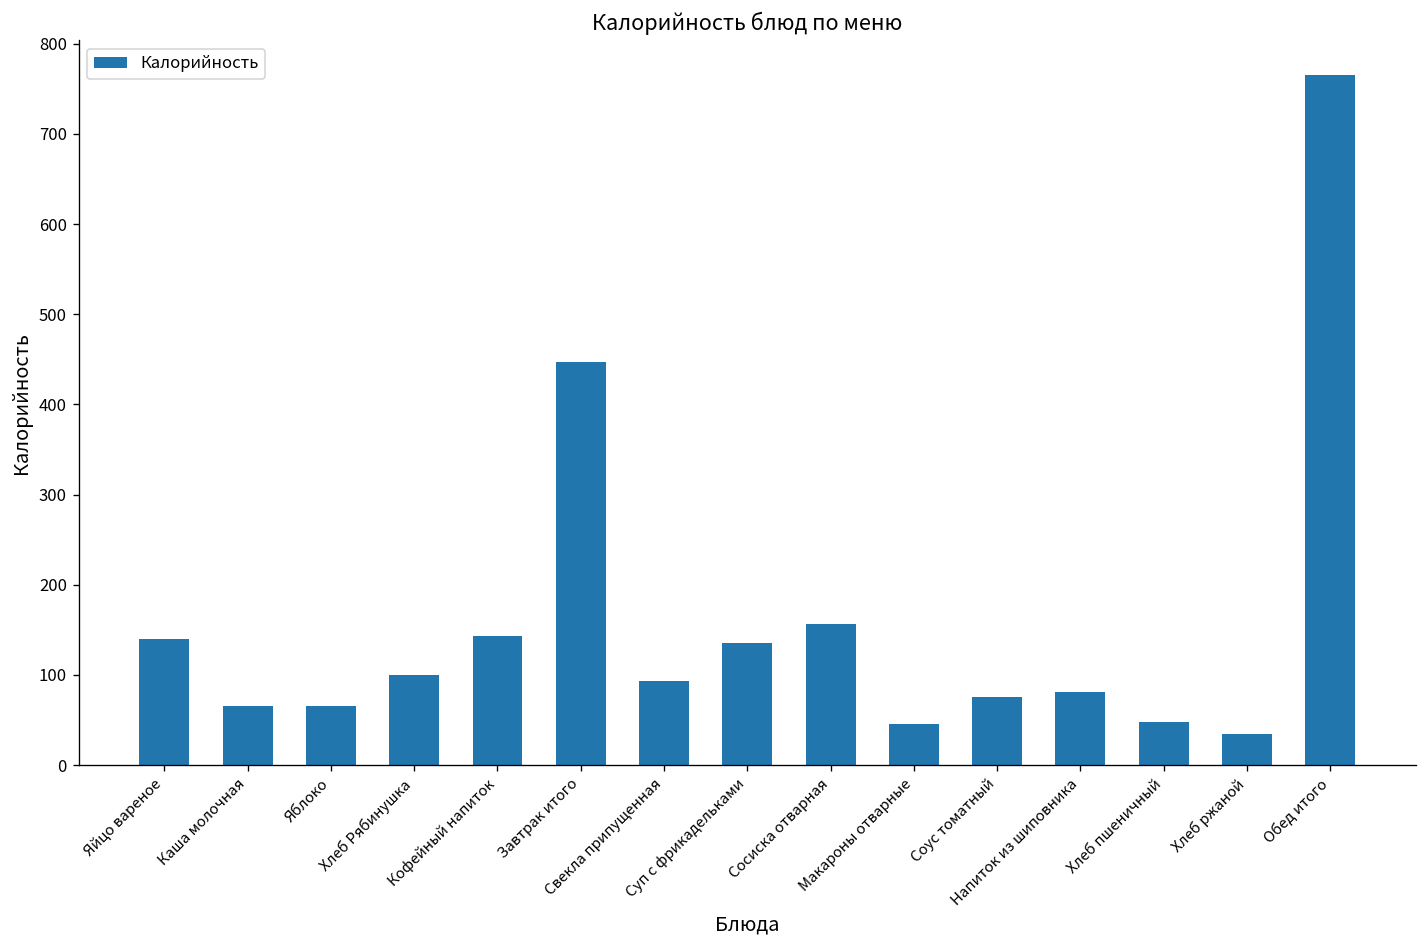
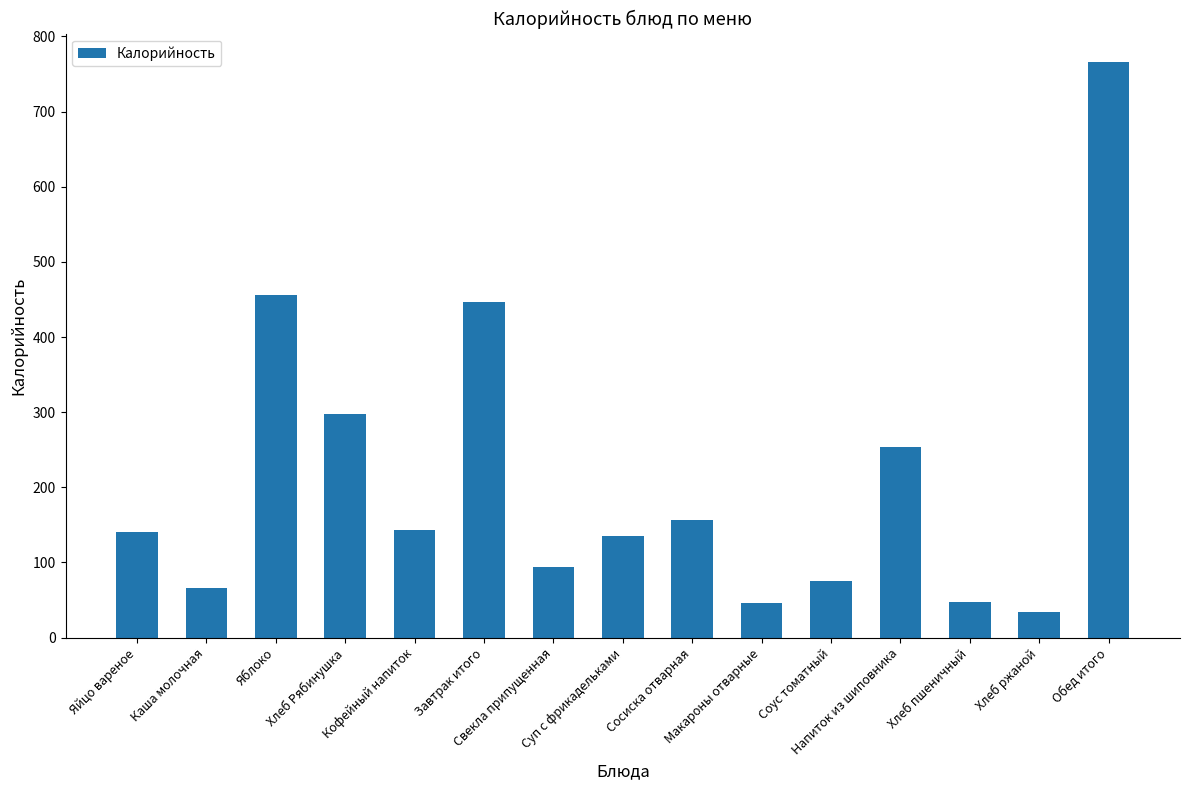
Яблоко: 70 -> 460
Хлеб Рябинушка: 100 -> 300
Напиток из шиповника: 80 -> 250
